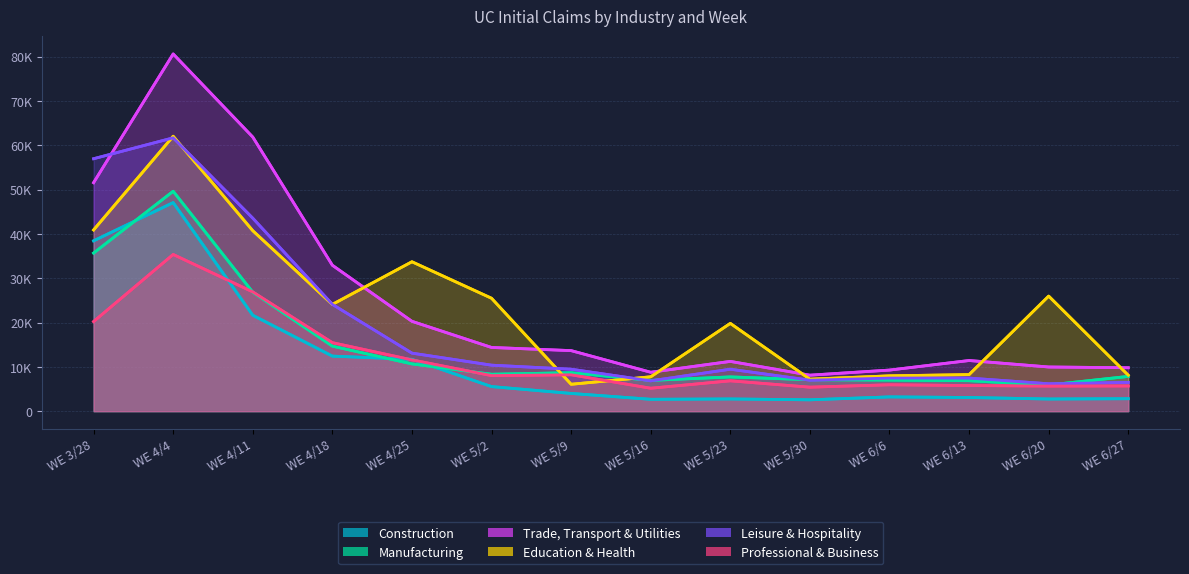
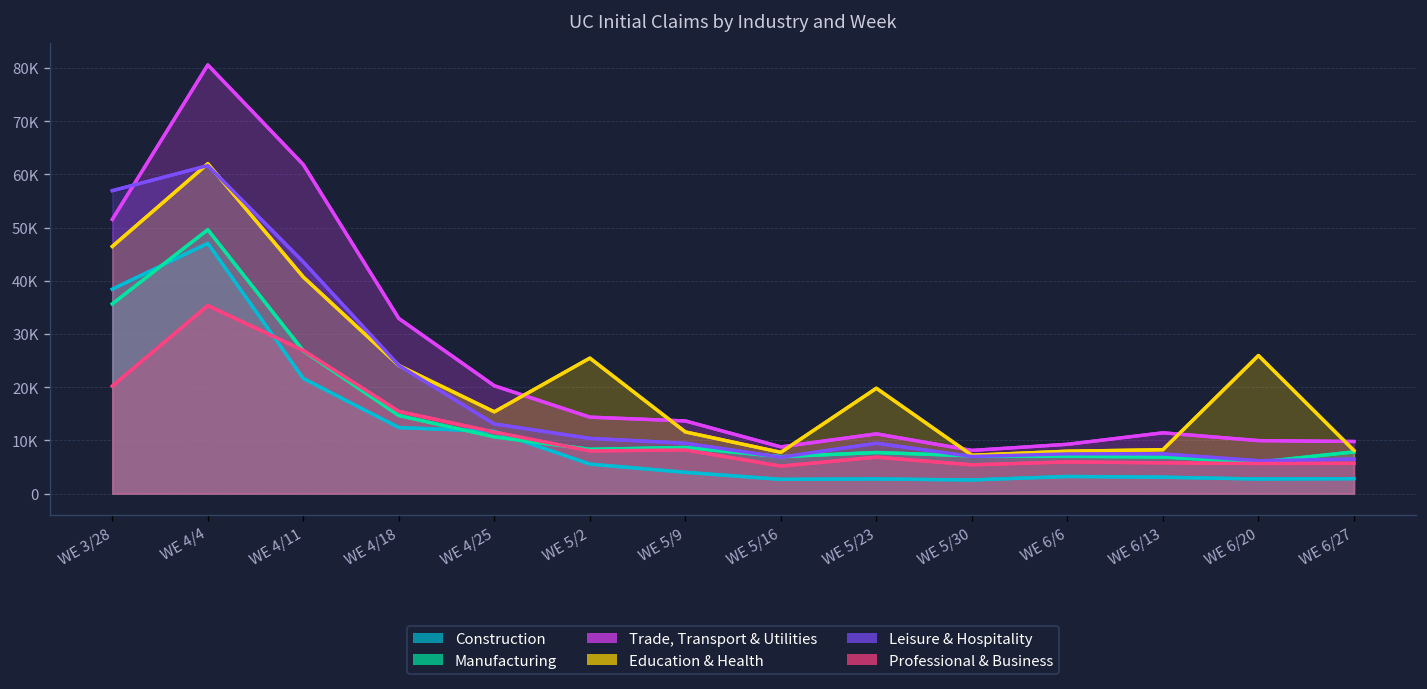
Education & Health, WE 3/28: 41000 -> 46000
Education & Health, WE 4/25: 34000 -> 15000
Education & Health, WE 5/9: 6000 -> 12000
